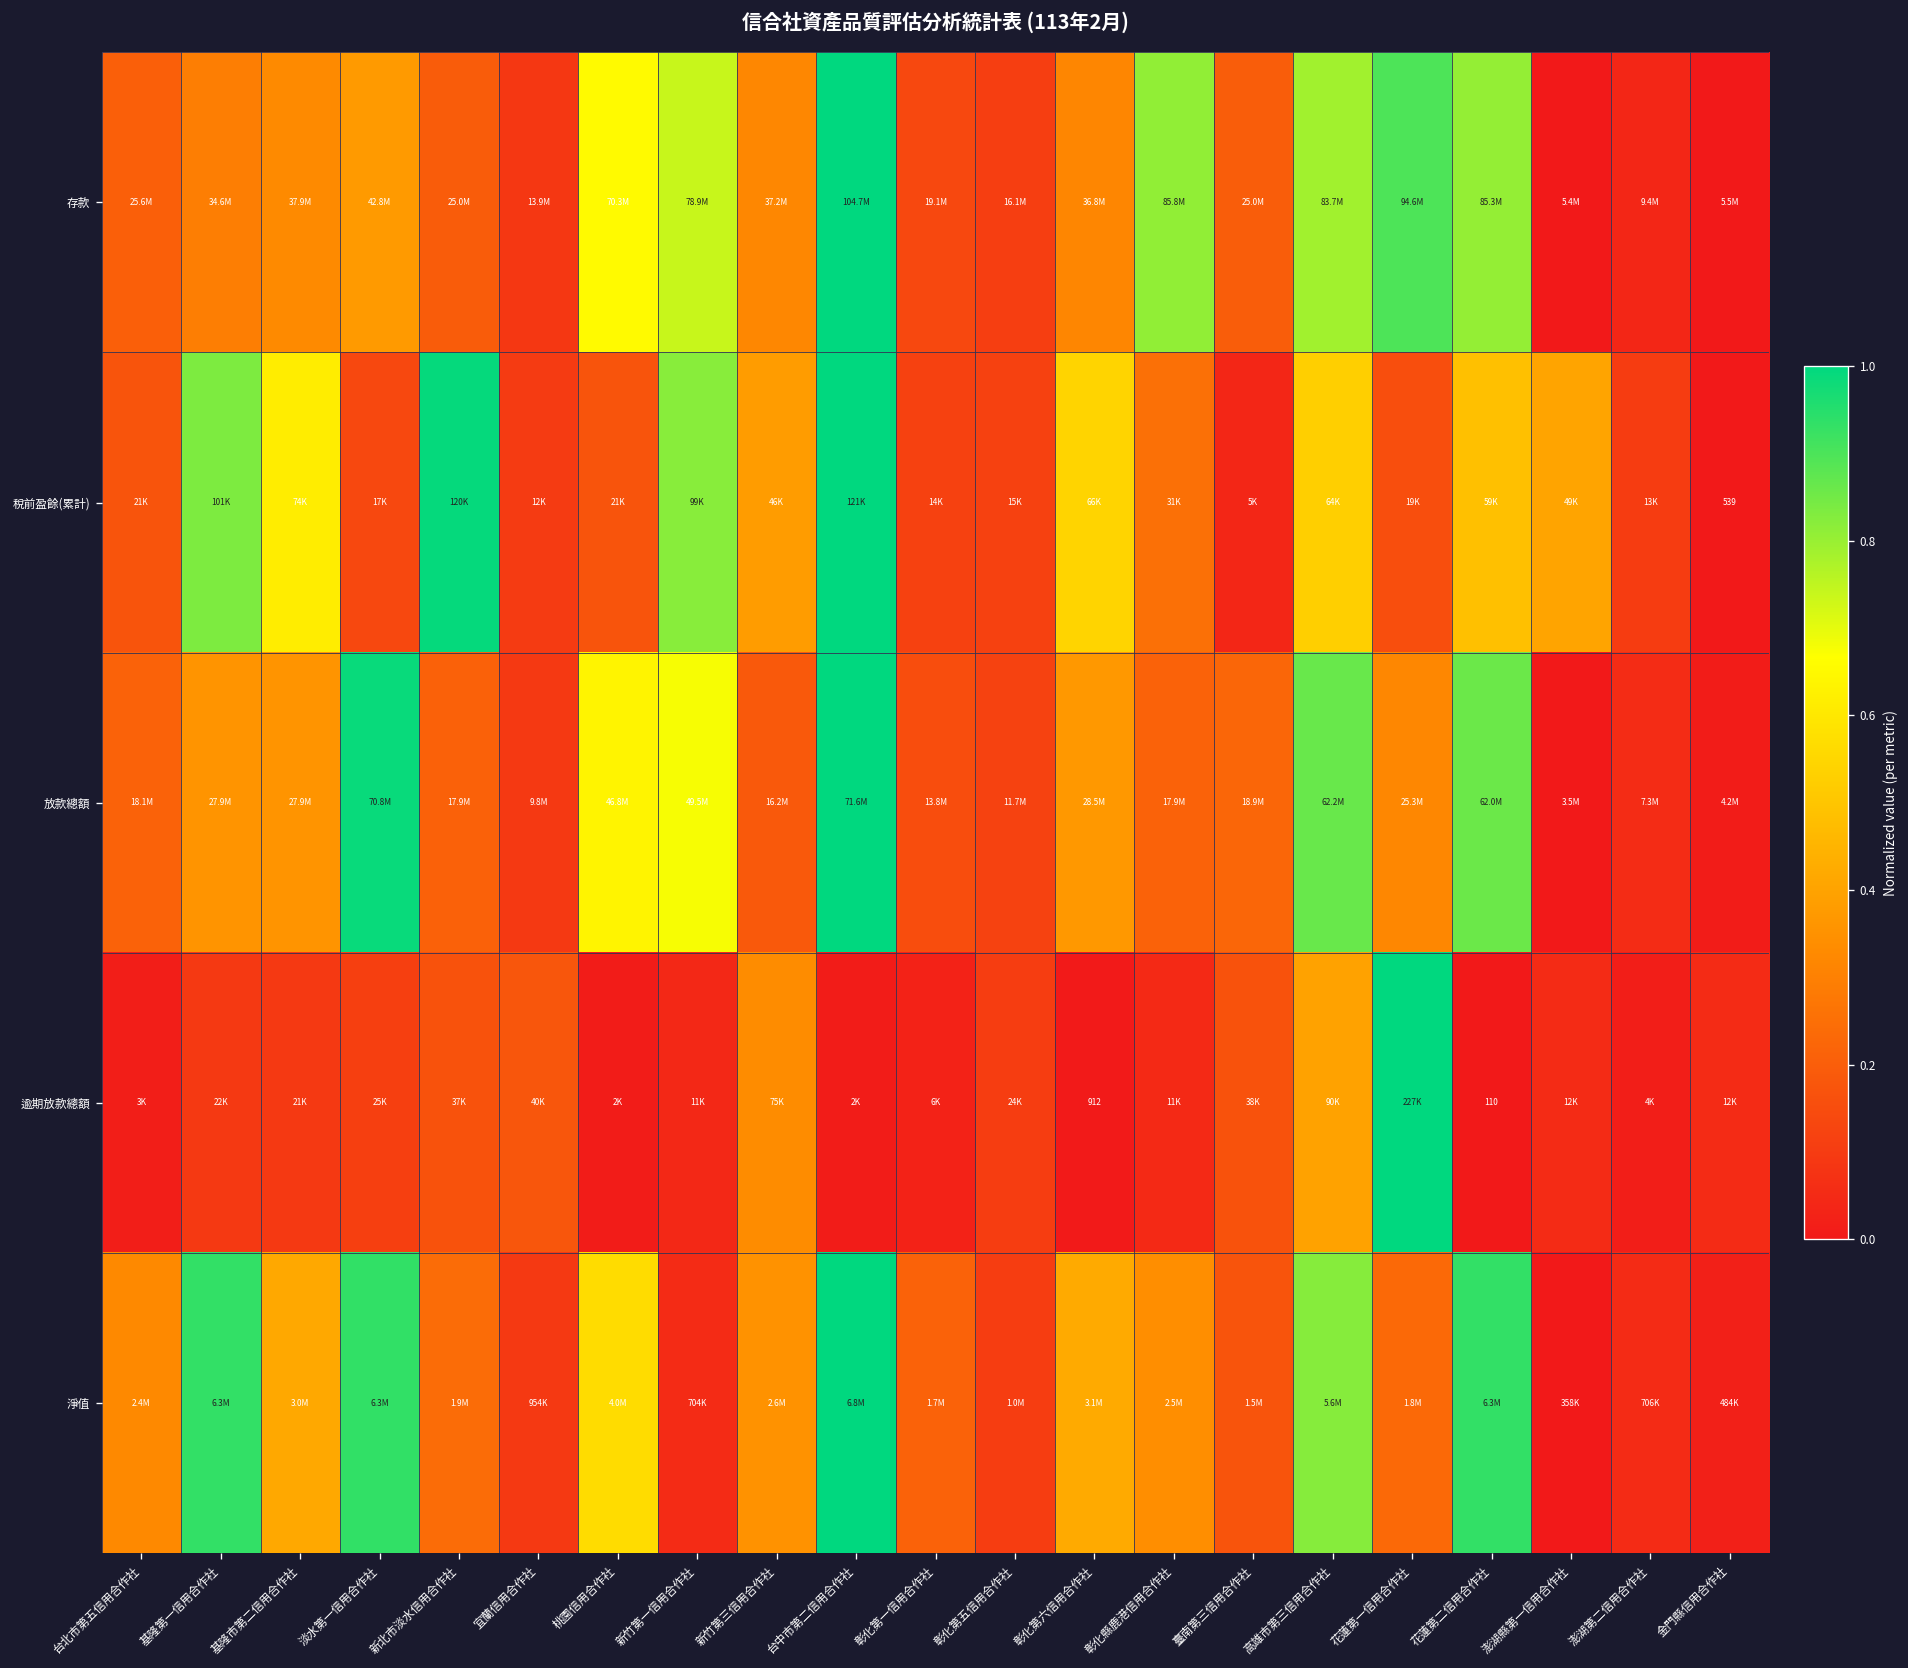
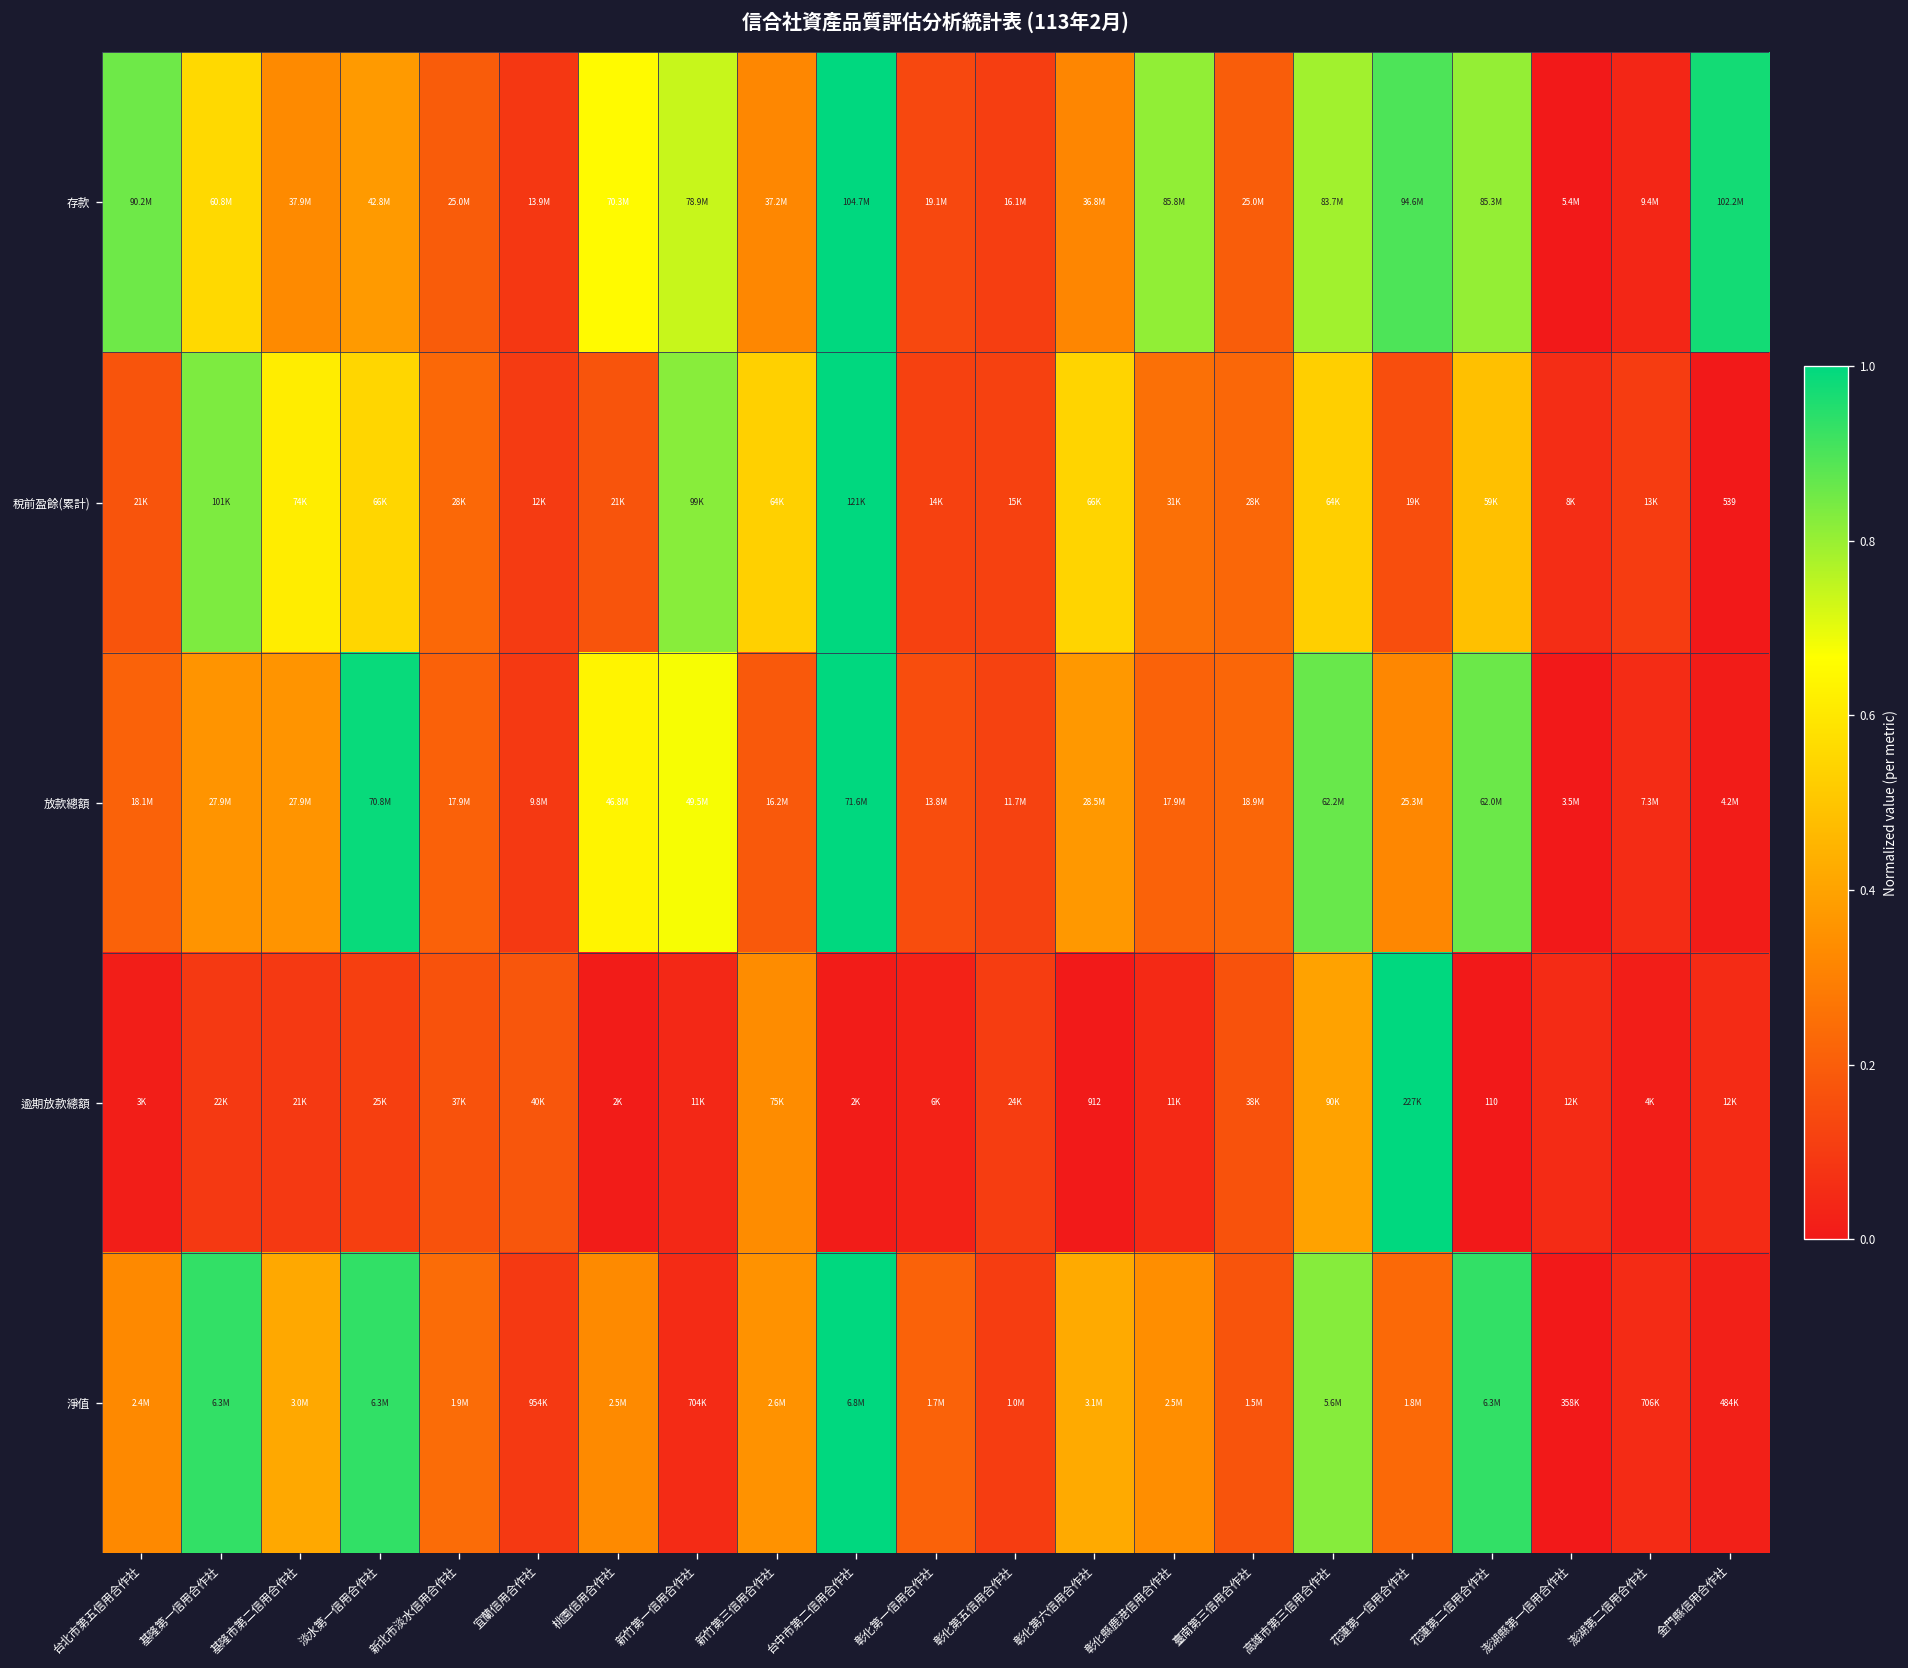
存款, 台北市第五信用合作社: 25.6M -> 90.2M
存款, 基隆第一信用合作社: 34.6M -> 60.8M
存款, 金門縣信用合作社: 5.5M -> 102.2M
稅前盈餘(累計), 淡水第一信用合作社: 17K -> 66K
稅前盈餘(累計), 新北市淡水信用合作社: 120K -> 28K
稅前盈餘(累計), 新竹第三信用合作社: 46K -> 64K
稅前盈餘(累計), 臺南第三信用合作社: 5K -> 28K
稅前盈餘(累計), 澎湖縣第一信用合作社: 49K -> 8K
淨值, 桃園信用合作社: 4.0M -> 2.5M
